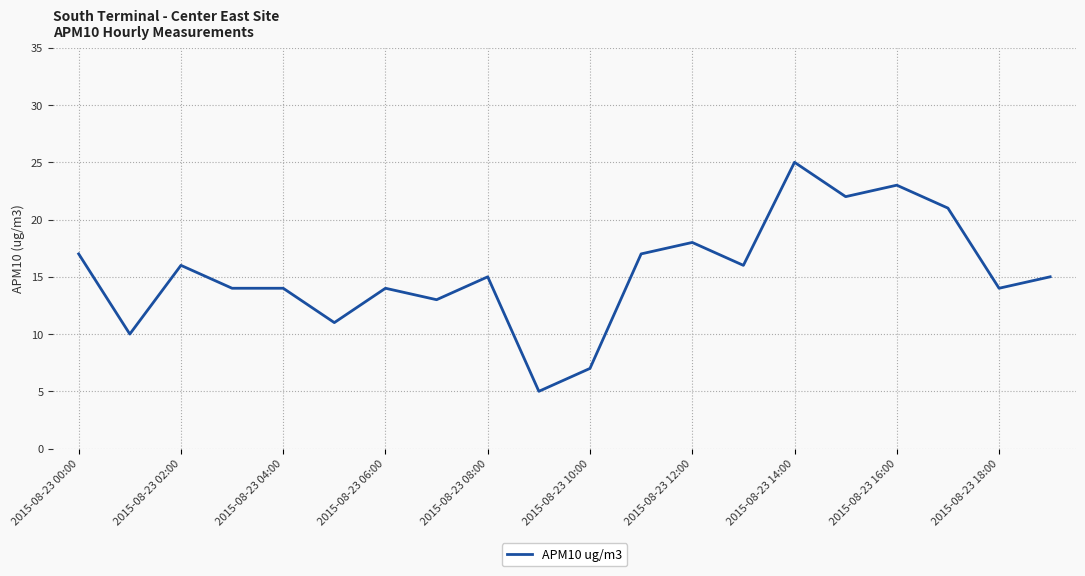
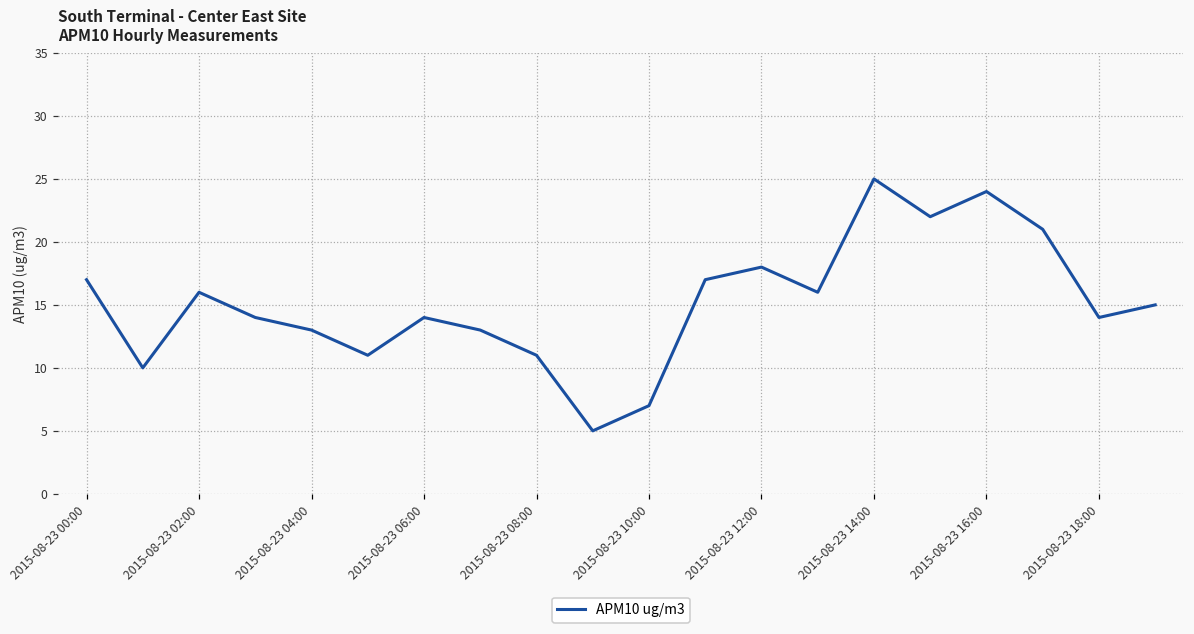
2015-08-23 04:00: 14 -> 13
2015-08-23 08:00: 15 -> 11
2015-08-23 16:00: 23 -> 24
